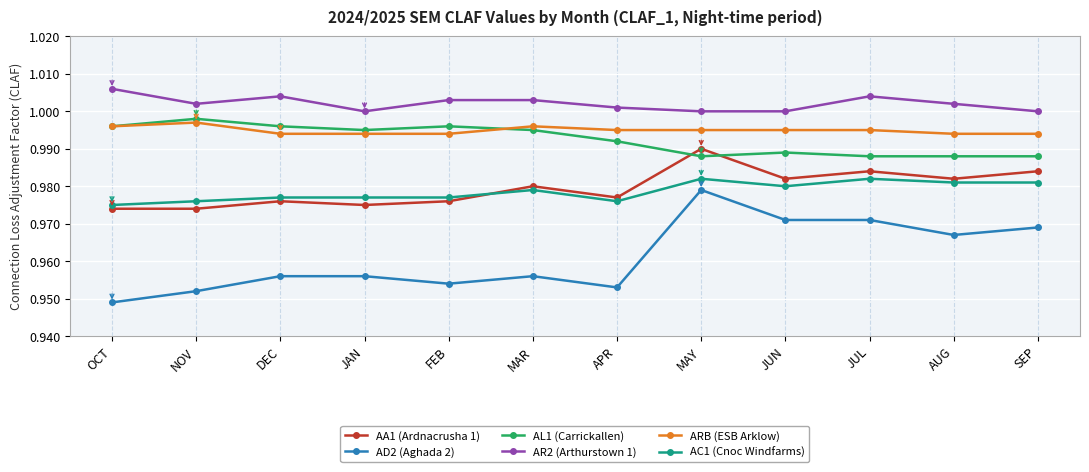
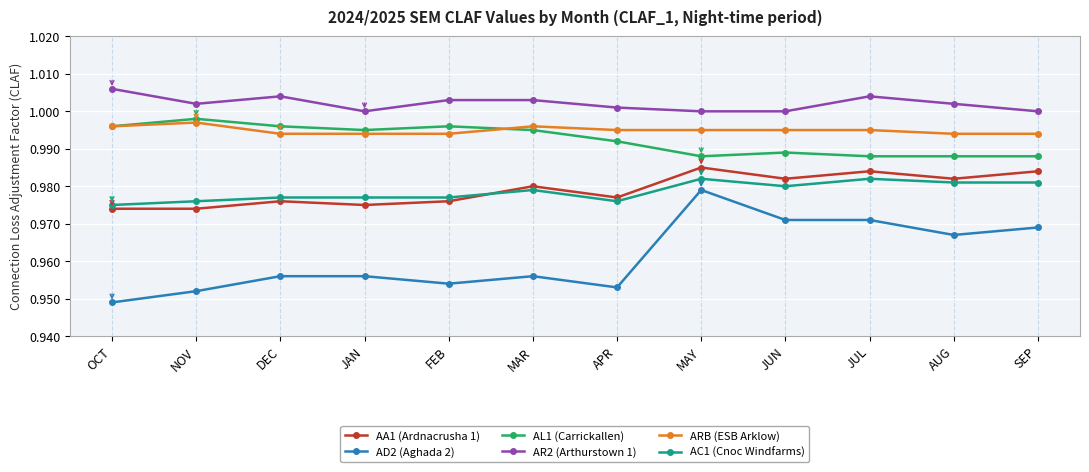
AA1 (Ardnacrusha 1), MAY: 0.990 -> 0.985
